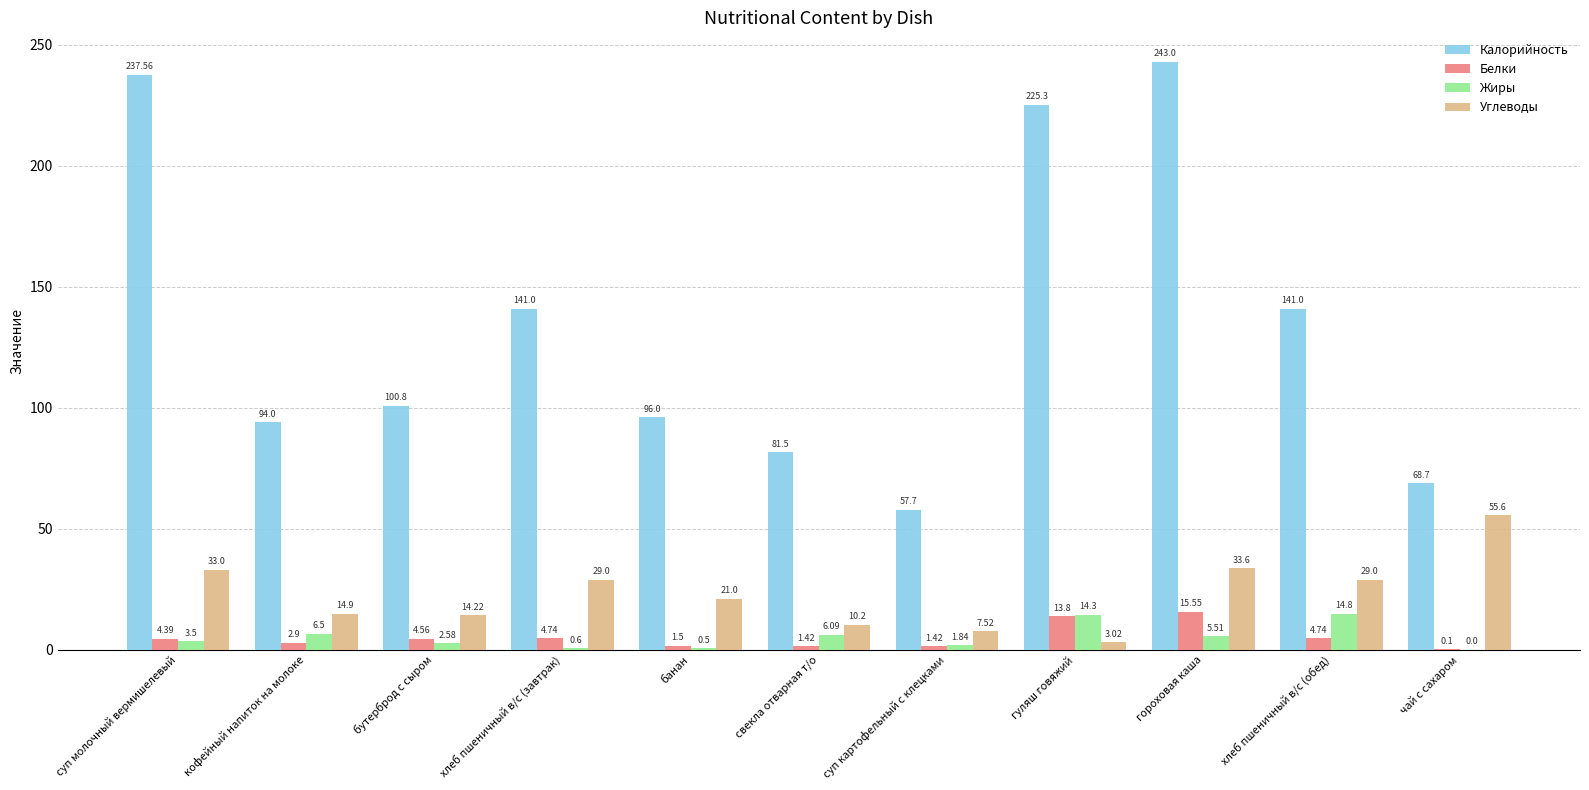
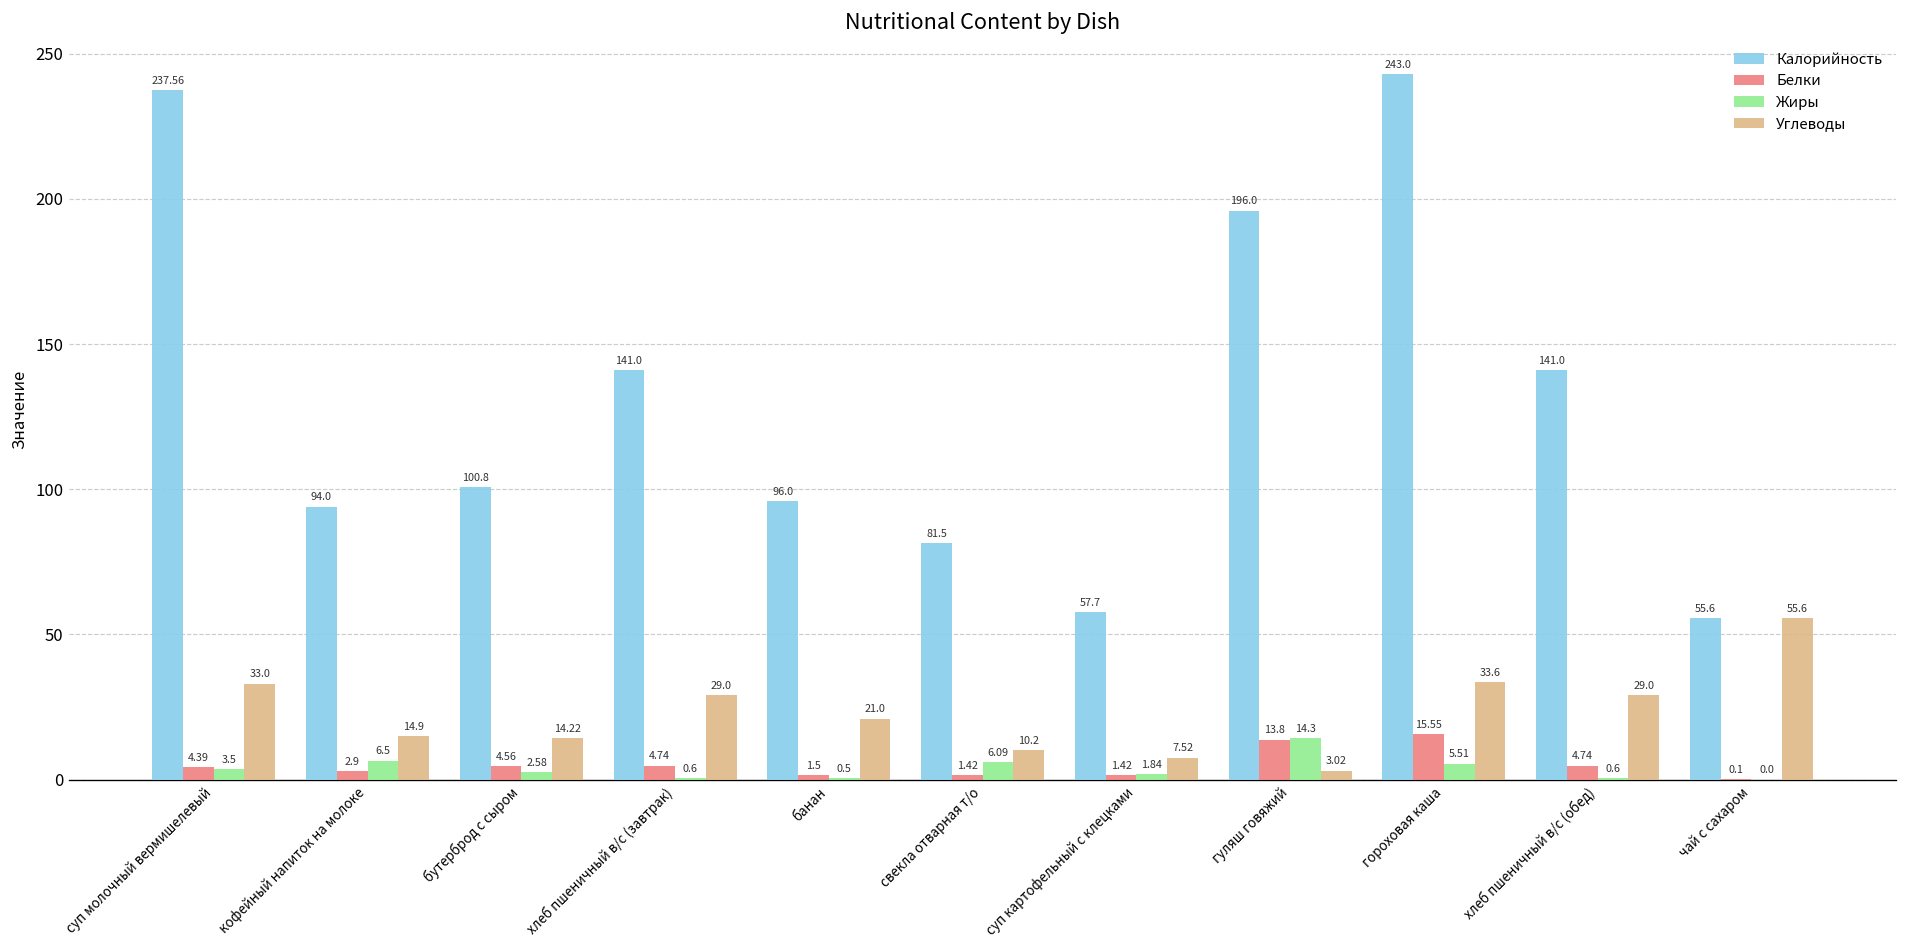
Калорийность, гуляш говяжий: 225.3 -> 196.0
Жиры, хлеб пшеничный в/с (обед): 14.8 -> 0.6
Калорийность, чай с сахаром: 68.7 -> 55.6
